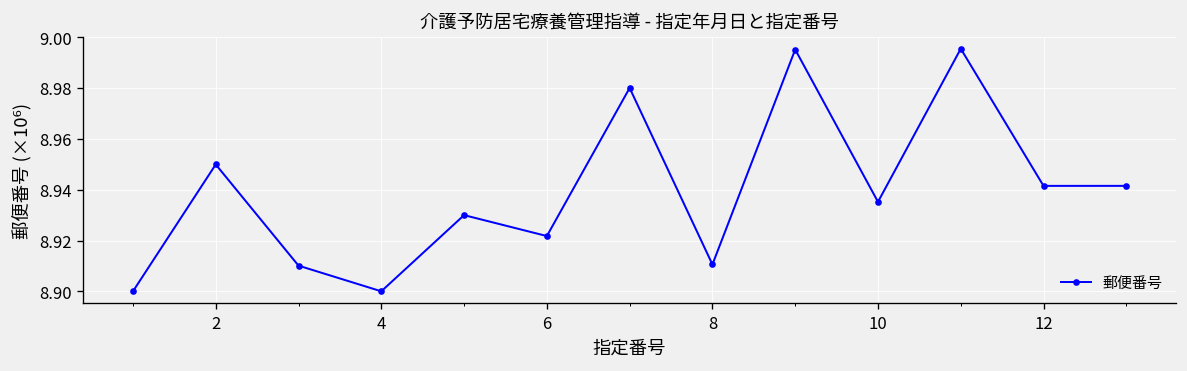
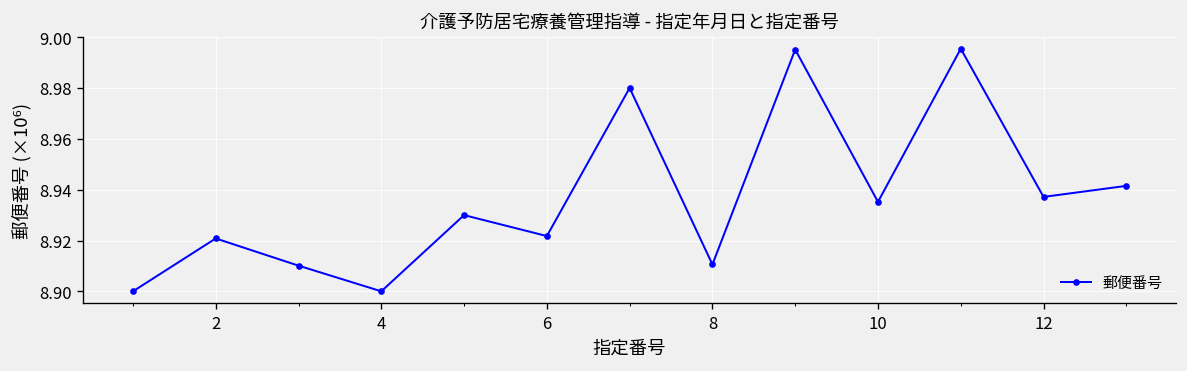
2: 8.950 -> 8.921
12: 8.942 -> 8.937
